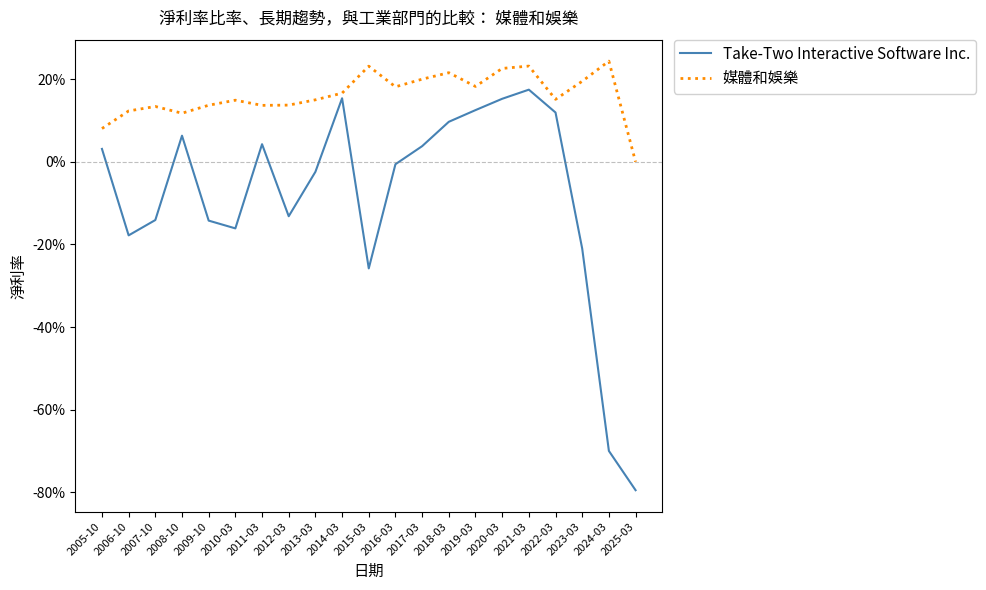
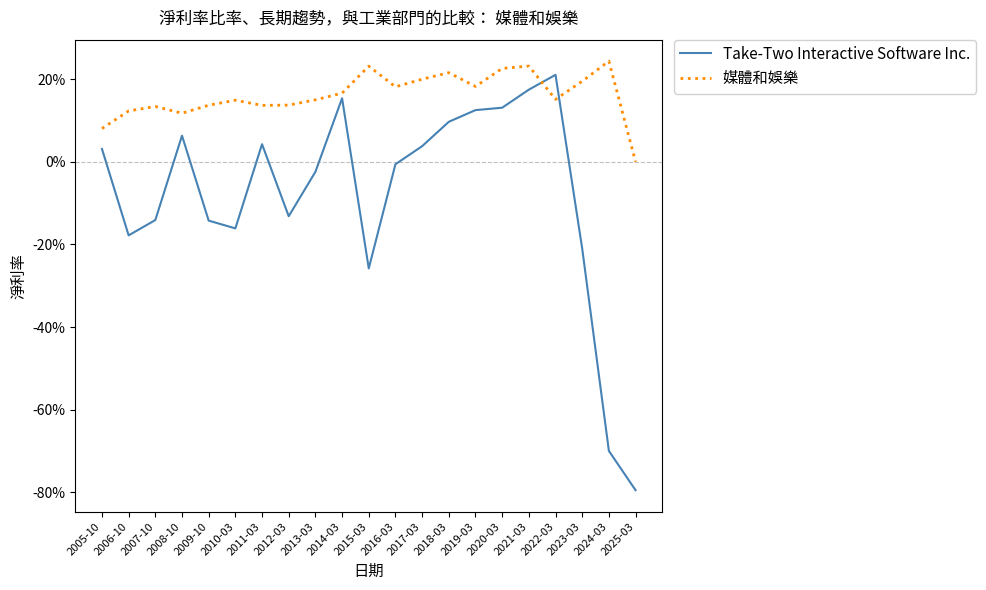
Take-Two Interactive Software Inc., 2020-03: 15% -> 13%
Take-Two Interactive Software Inc., 2022-03: 12% -> 21%
